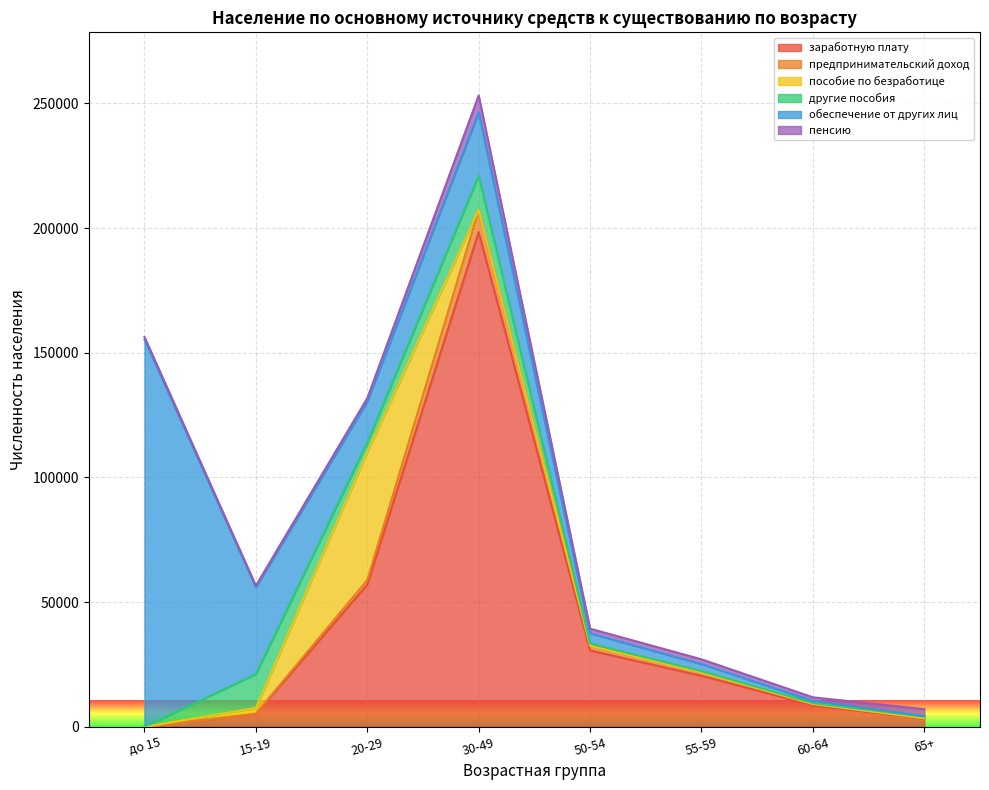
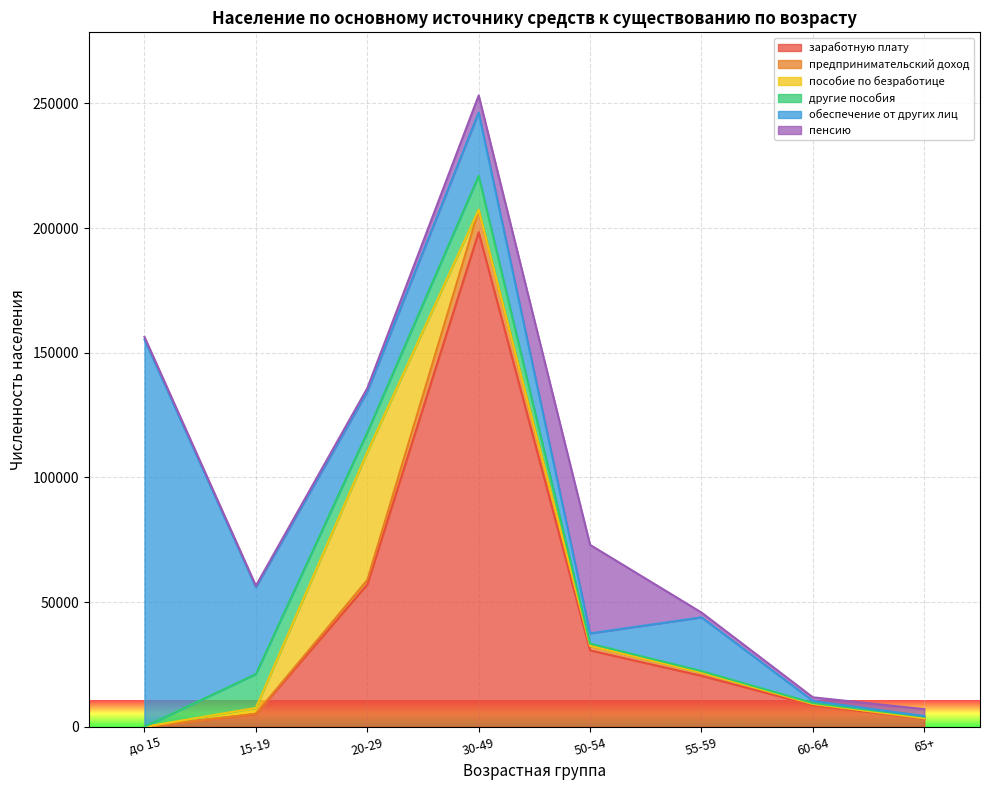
другие пособия, 20-29: 4000 -> 8000
пенсию, 50-54: 2000 -> 36000
обеспечение от других лиц, 55-59: 3000 -> 22000
